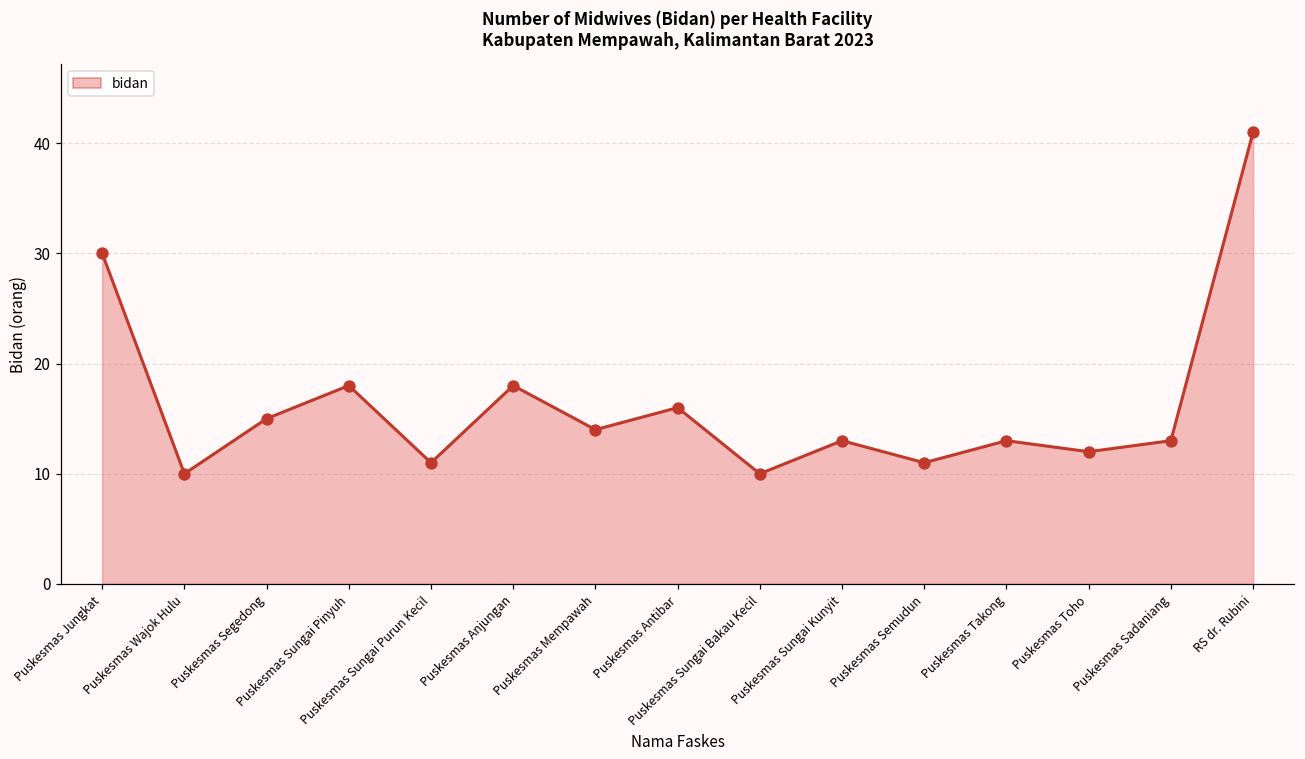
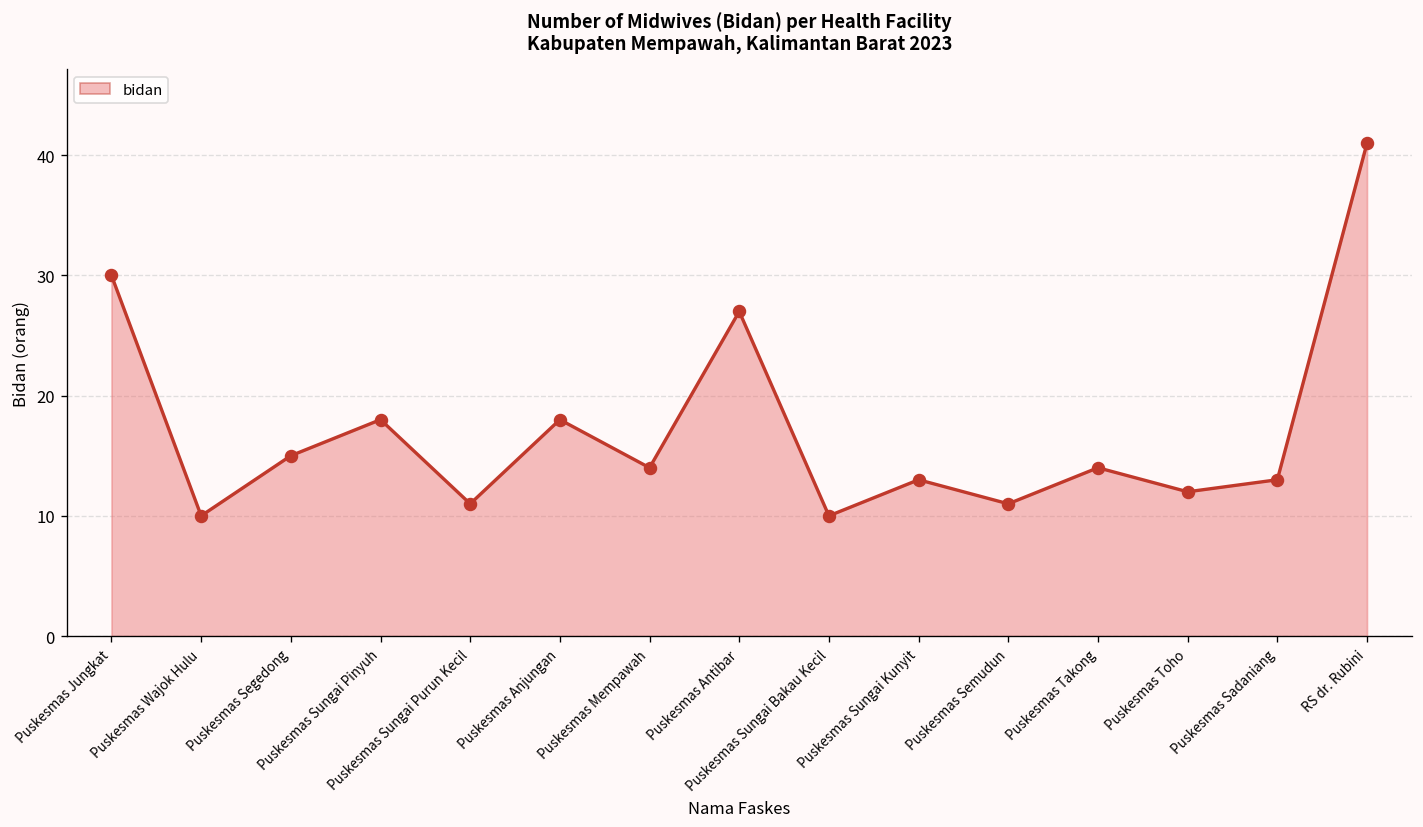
Puskesmas Antibar: 16 -> 27
Puskesmas Takong: 13 -> 14
